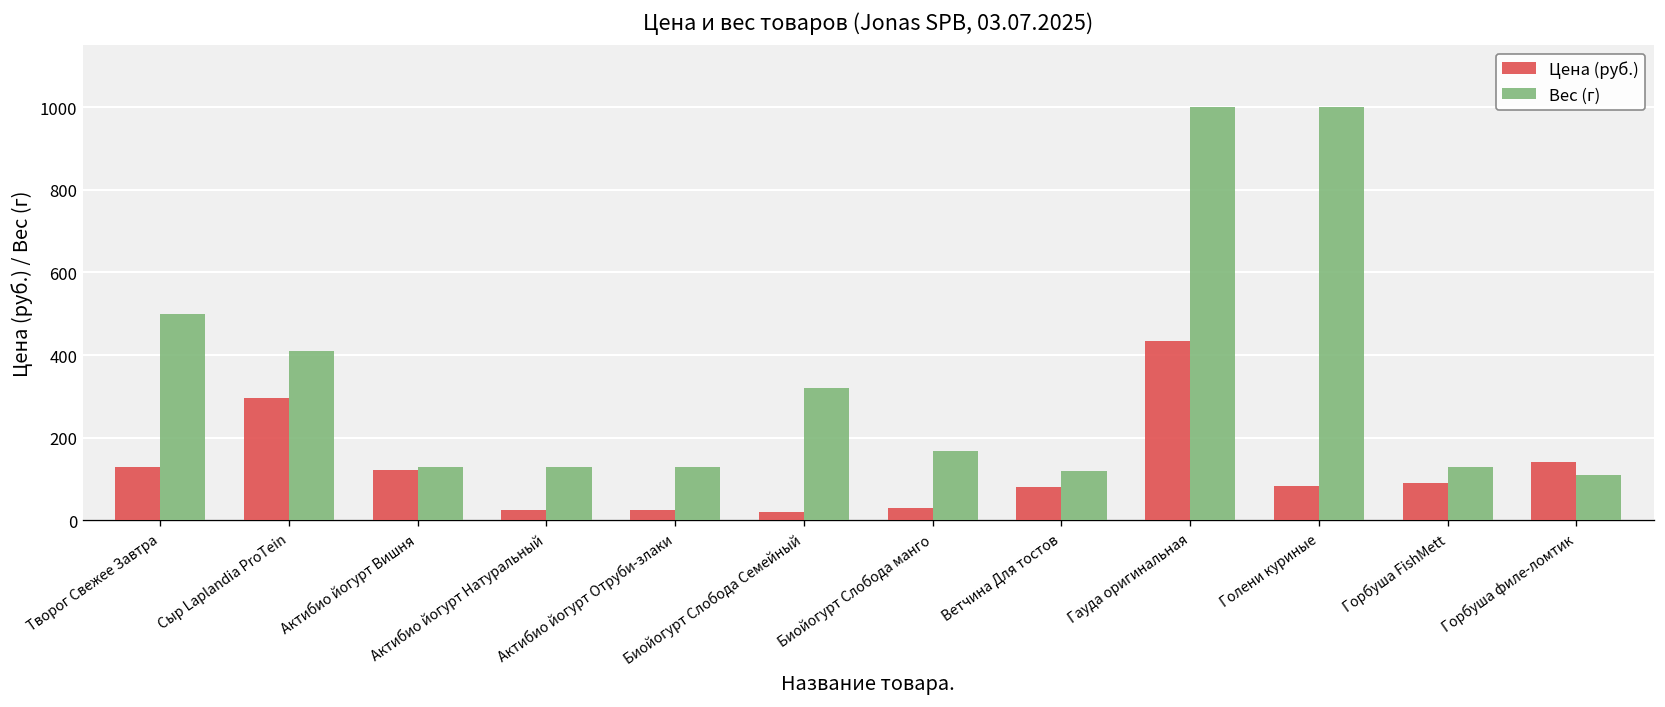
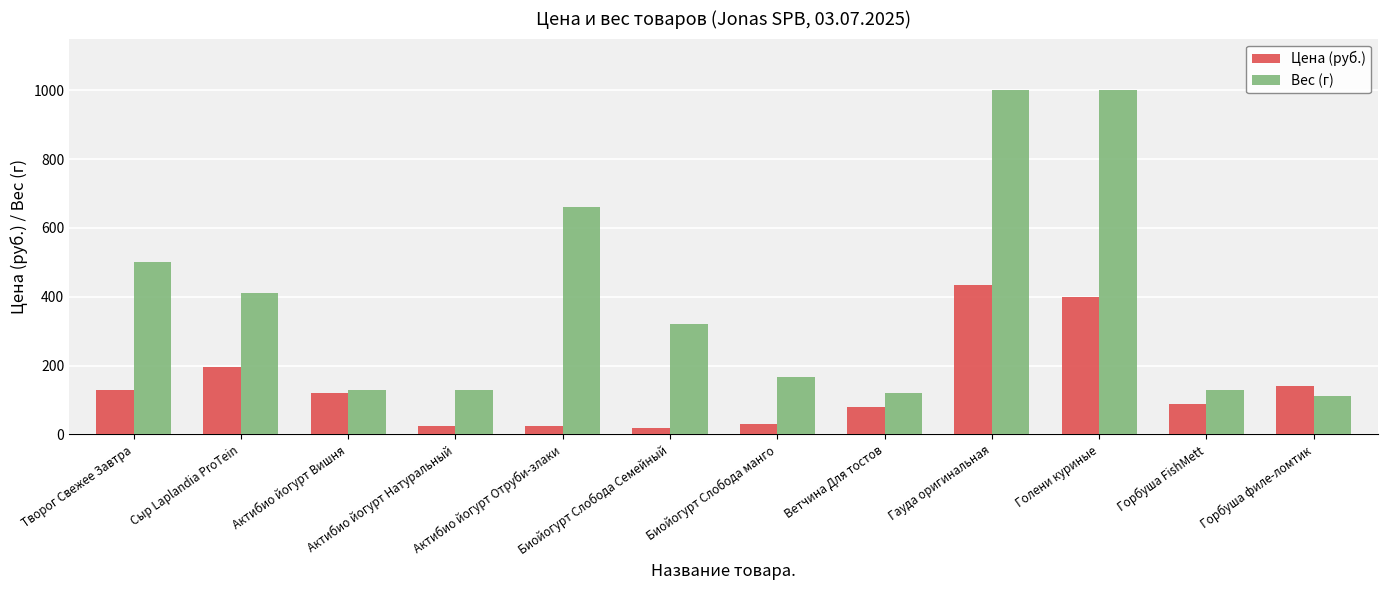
Цена (руб.), Сыр Laplandia ProTein: 300 -> 200
Вес (г), Актибио йогурт Отруби-злаки: 130 -> 660
Цена (руб.), Голени куриные: 80 -> 400
